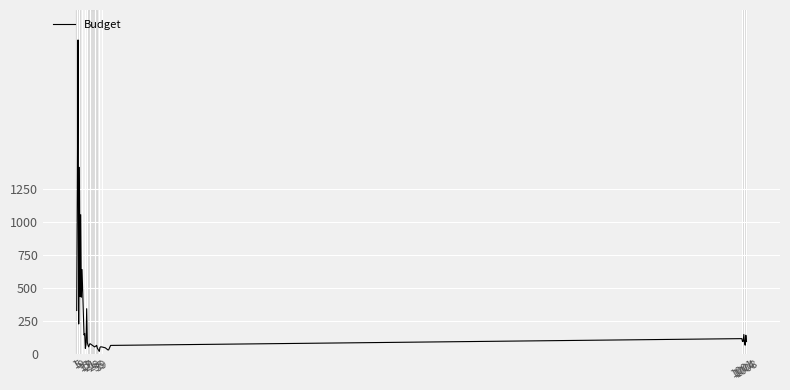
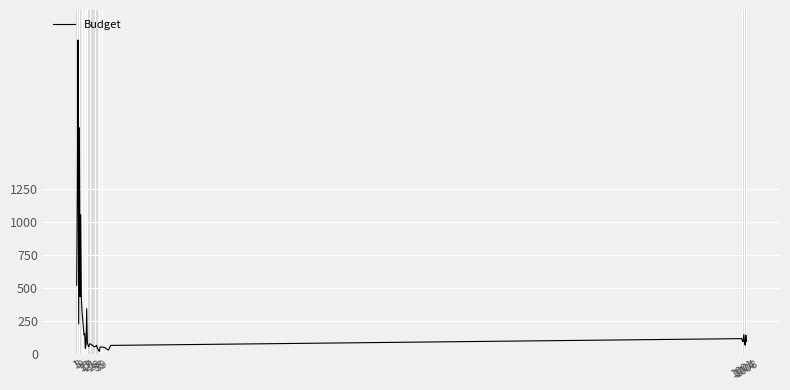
1: 330 -> 520
5: 1410 -> 1710
9: 640 -> 320
